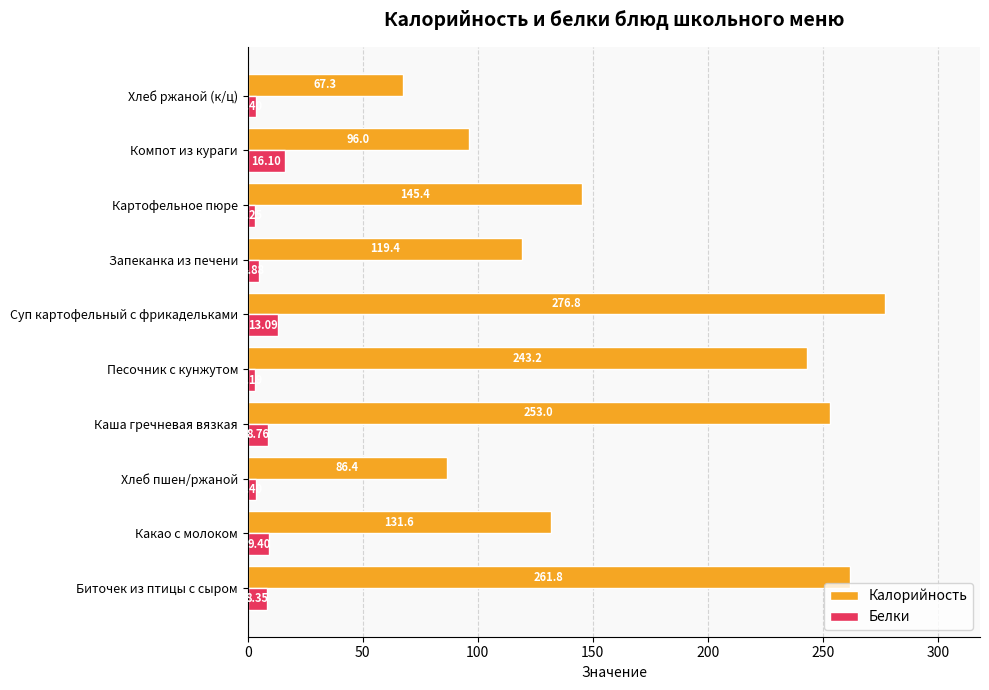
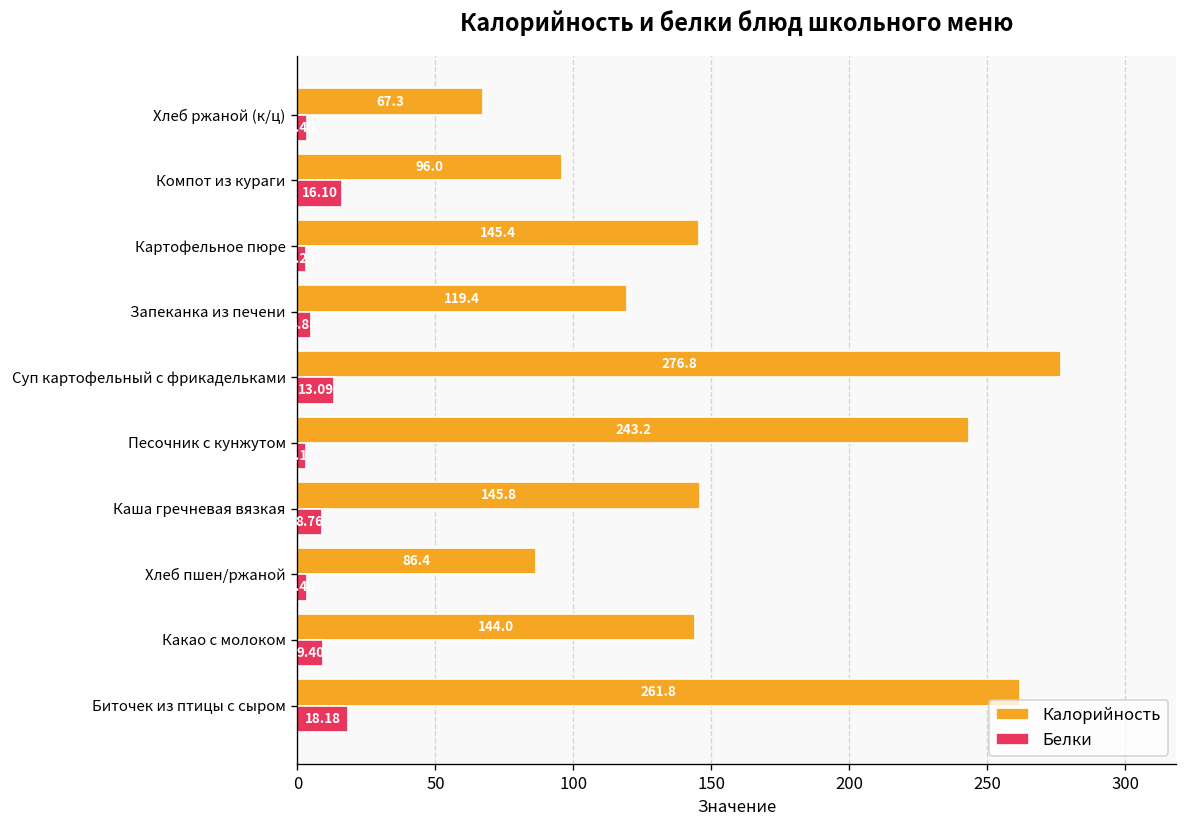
Калорийность, Каша гречневая вязкая: 253.0 -> 145.8
Калорийность, Какао с молоком: 131.6 -> 144.0
Белки, Биточек из птицы с сыром: 8.35 -> 18.18
